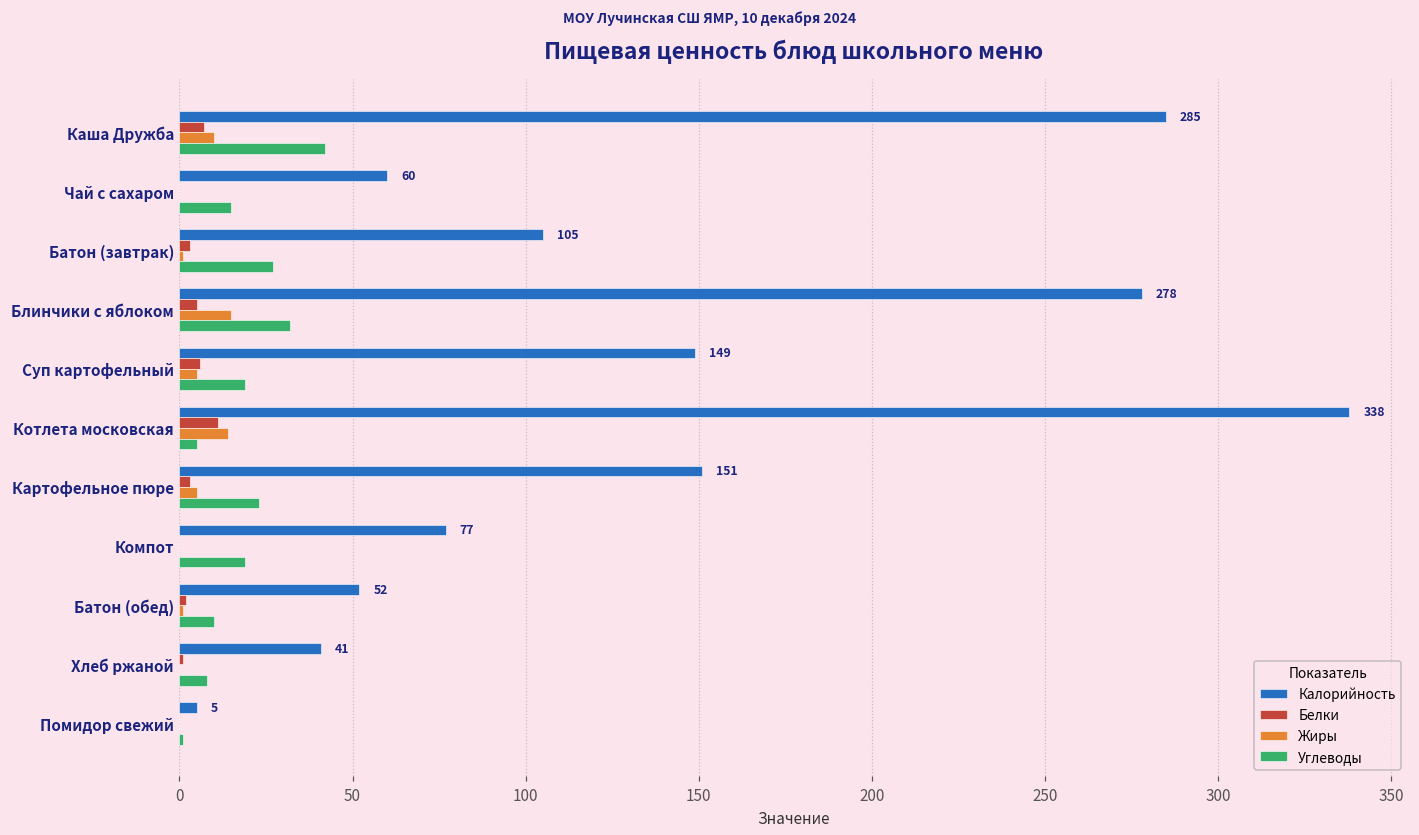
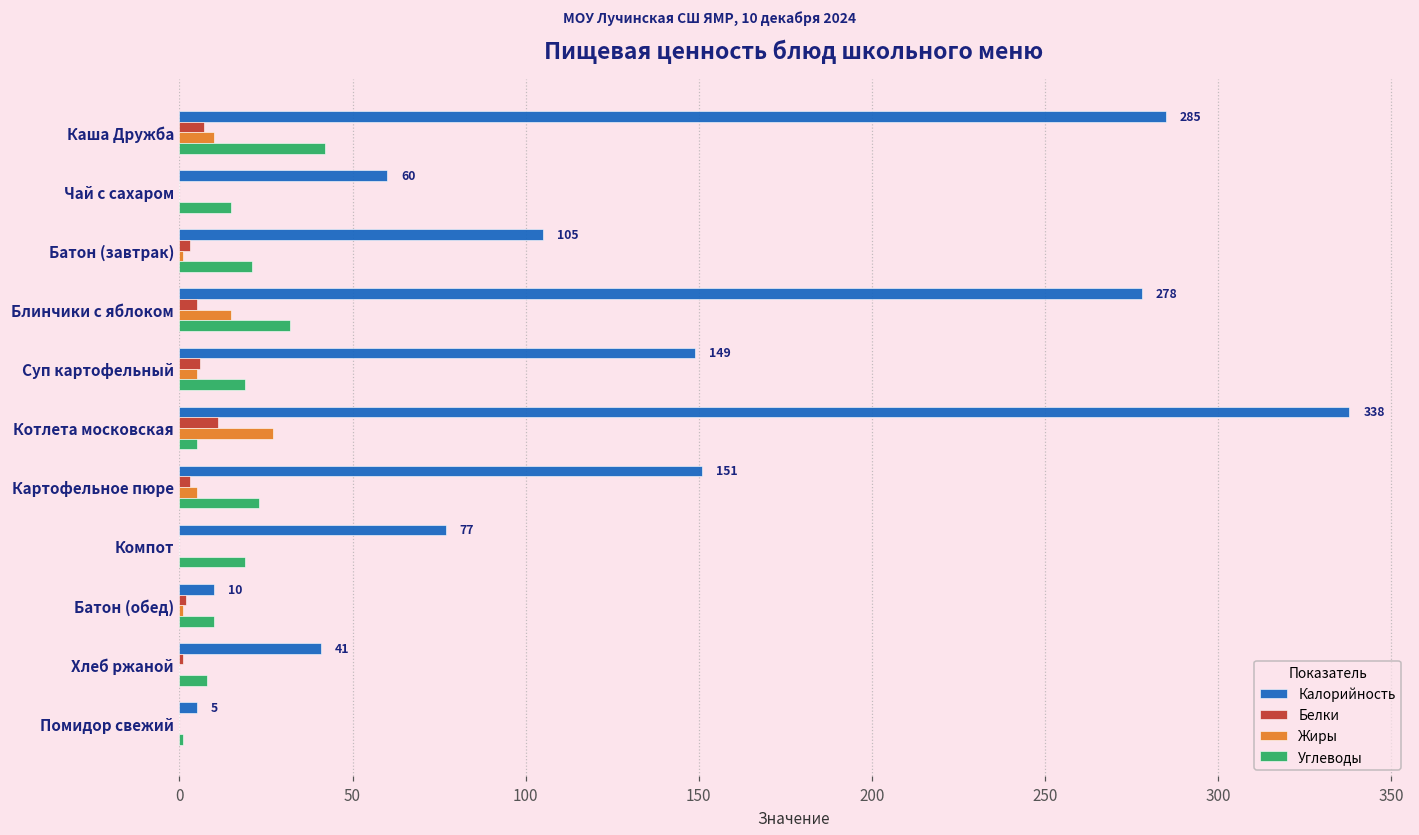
Углеводы, Батон (завтрак): 27 -> 21
Жиры, Котлета московская: 14 -> 27
Калорийность, Батон (обед): 52 -> 10
